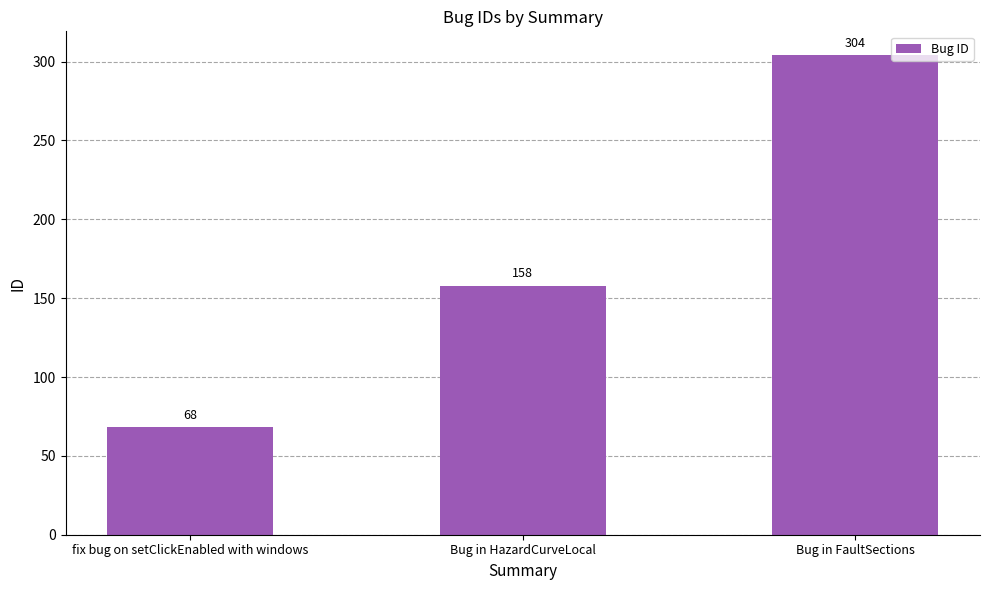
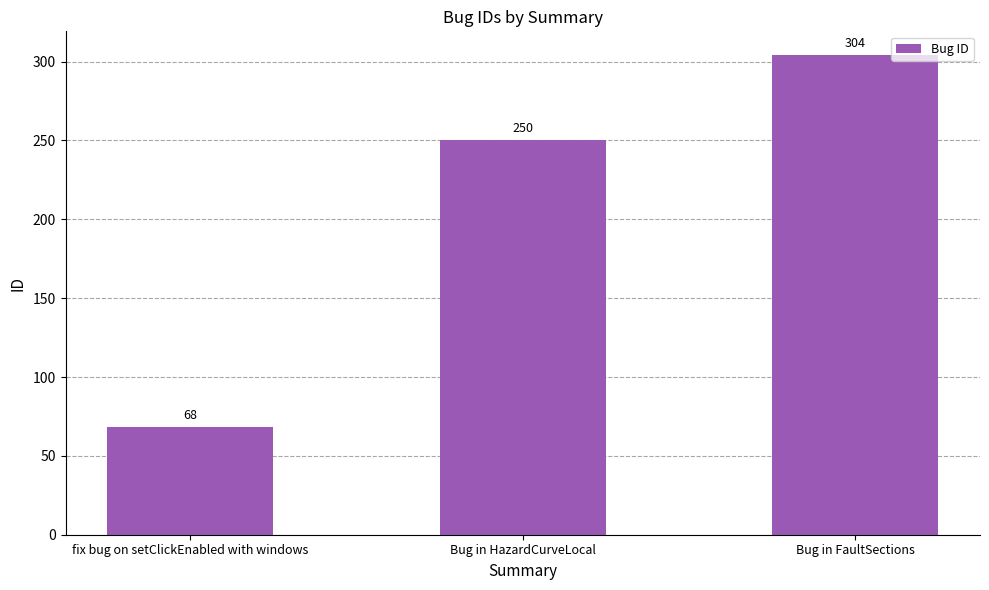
Bug in HazardCurveLocal: 158 -> 250
